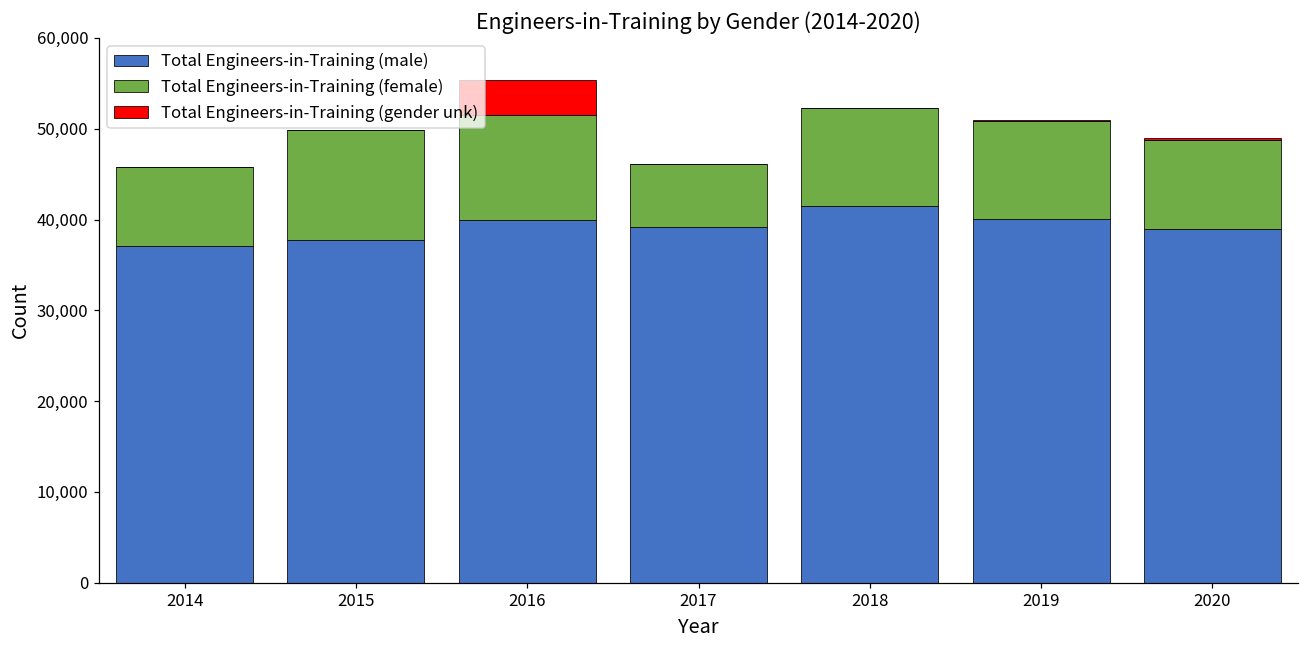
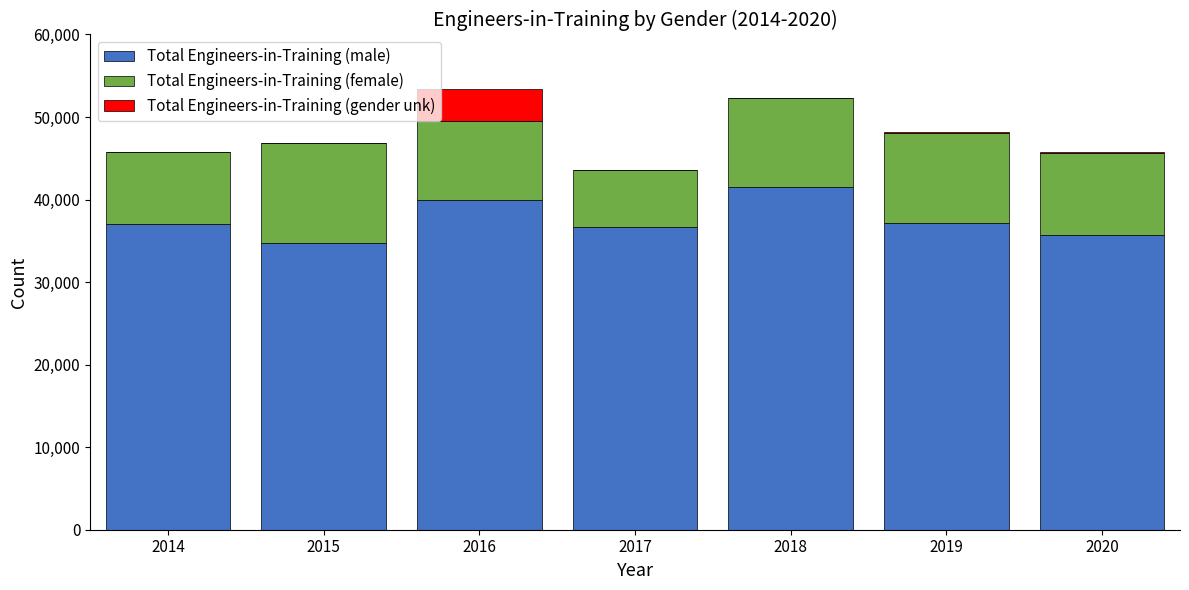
Total Engineers-in-Training (male), 2015: 38,000 -> 35,000
Total Engineers-in-Training (female), 2016: 12,000 -> 10,000
Total Engineers-in-Training (male), 2017: 39,000 -> 37,000
Total Engineers-in-Training (male), 2019: 40,000 -> 37,000
Total Engineers-in-Training (male), 2020: 39,000 -> 36,000
